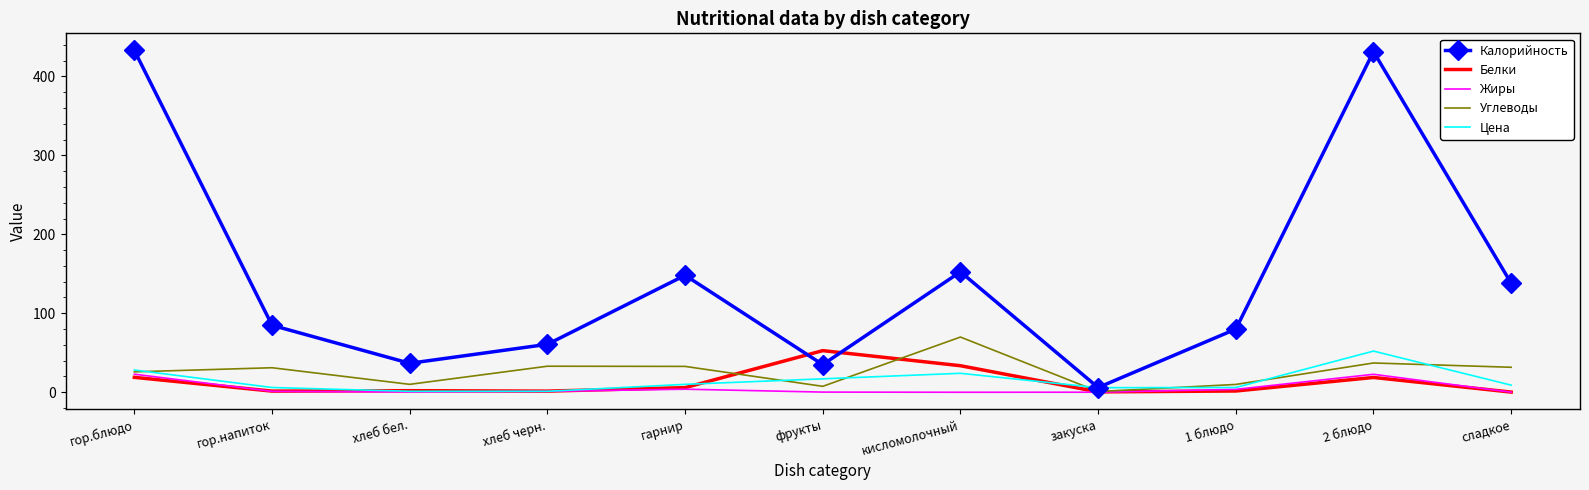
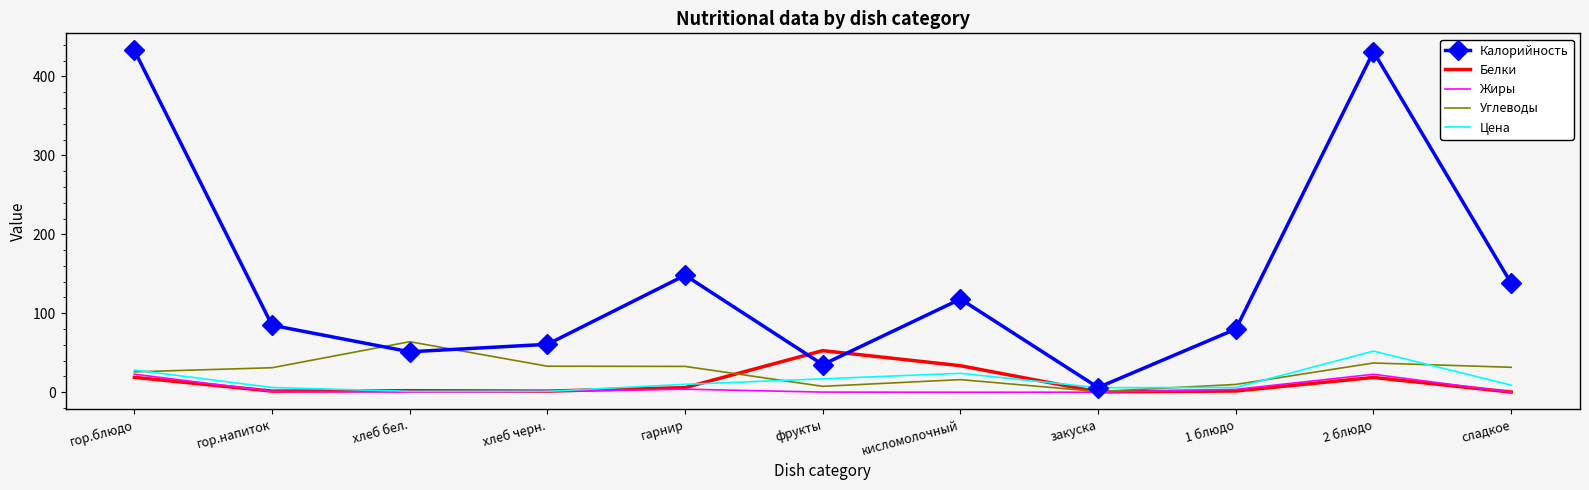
Калорийность, хлеб бел.: 40 -> 50
Углеводы, хлеб бел.: 10 -> 60
Калорийность, кисломолочный: 150 -> 120
Углеводы, кисломолочный: 70 -> 20
